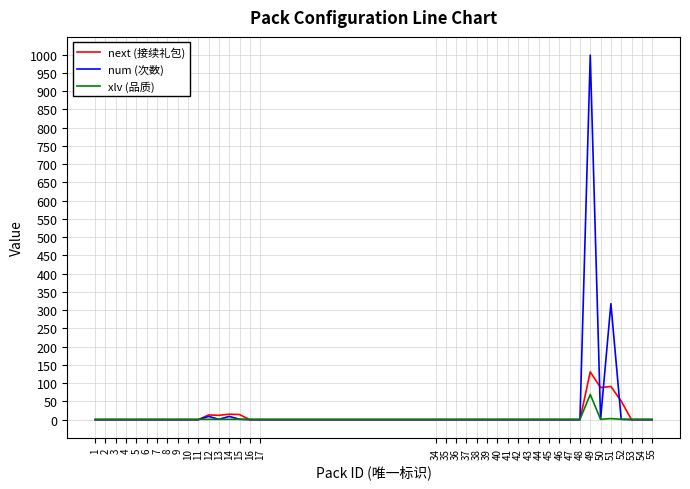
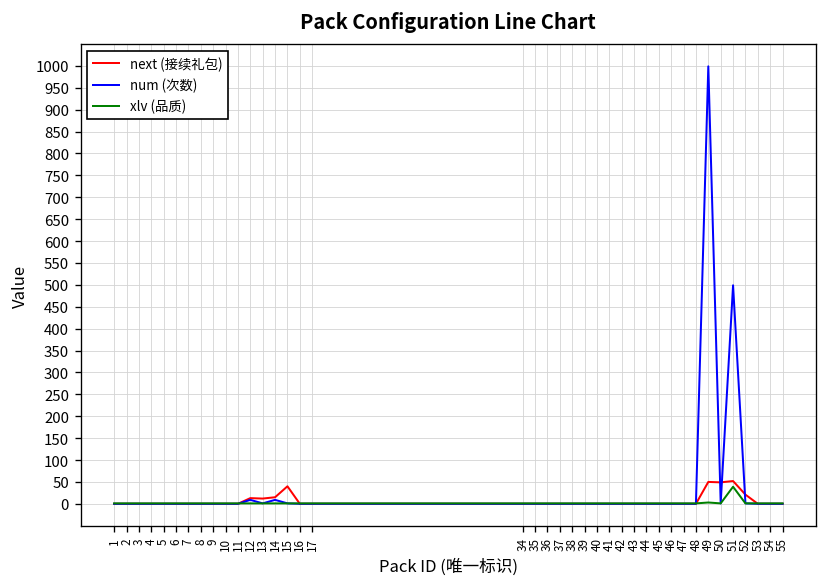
next (接续礼包), 15: 10 -> 40
next (接续礼包), 49: 130 -> 50
xlv (品质), 49: 70 -> 0
next (接续礼包), 50: 90 -> 50
next (接续礼包), 51: 90 -> 50
num (次数), 51: 320 -> 500
xlv (品质), 51: 0 -> 40
next (接续礼包), 52: 50 -> 20
